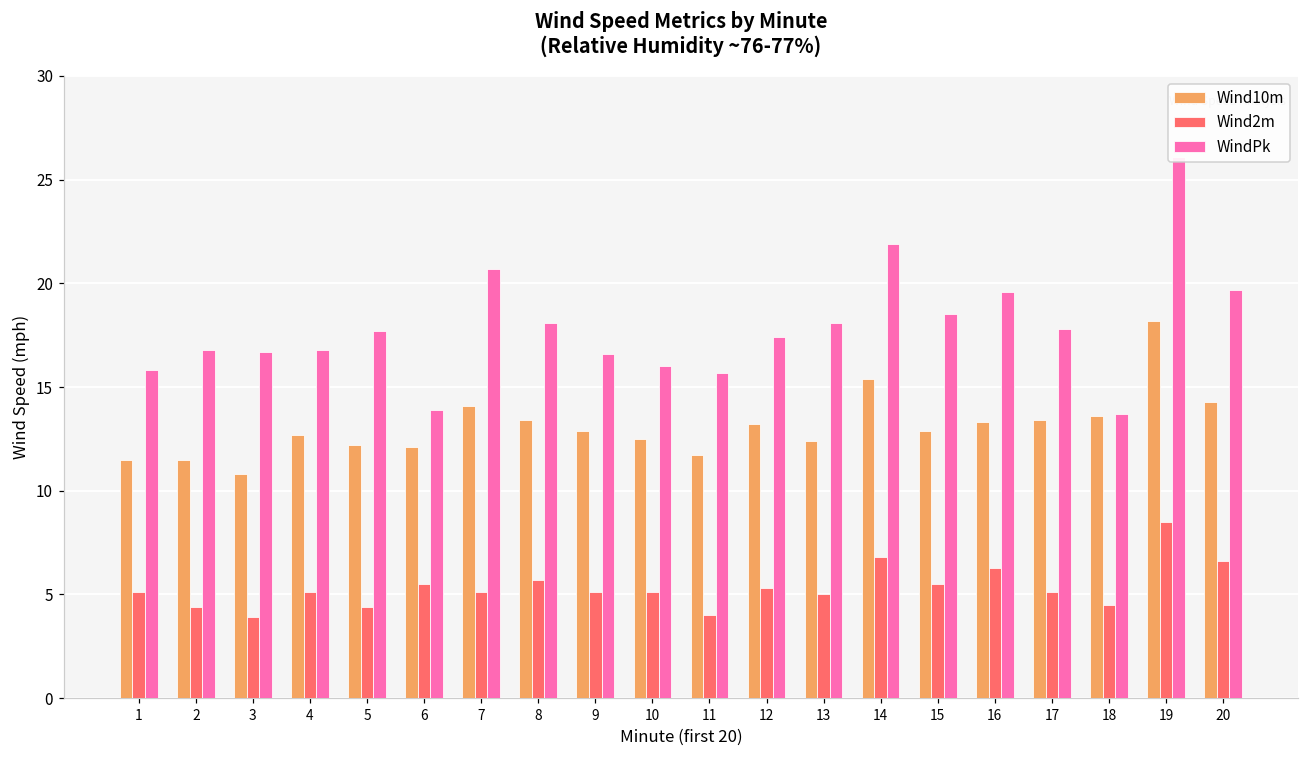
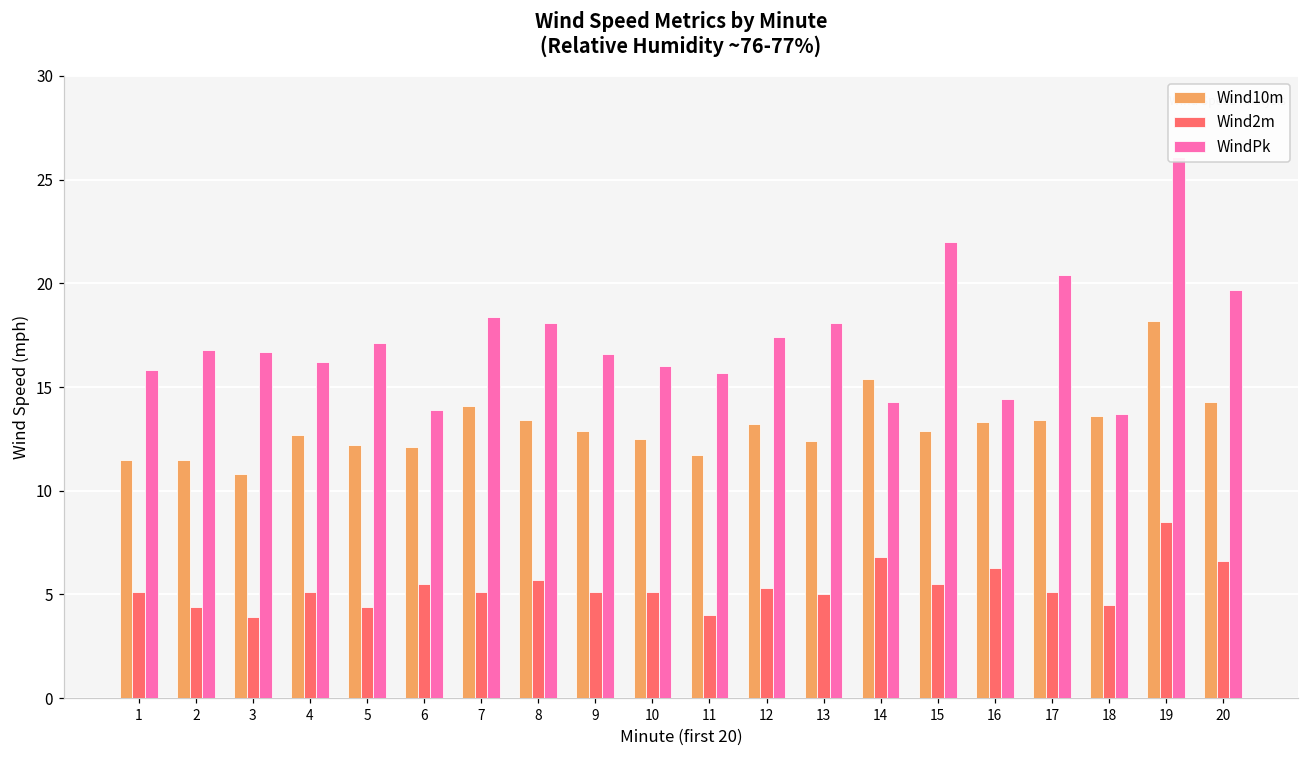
WindPk, 4: 16.8 -> 16.2
WindPk, 5: 17.7 -> 17.1
WindPk, 7: 20.7 -> 18.4
WindPk, 14: 21.9 -> 14.3
WindPk, 15: 18.5 -> 22.0
WindPk, 16: 19.6 -> 14.4
WindPk, 17: 17.8 -> 20.4
